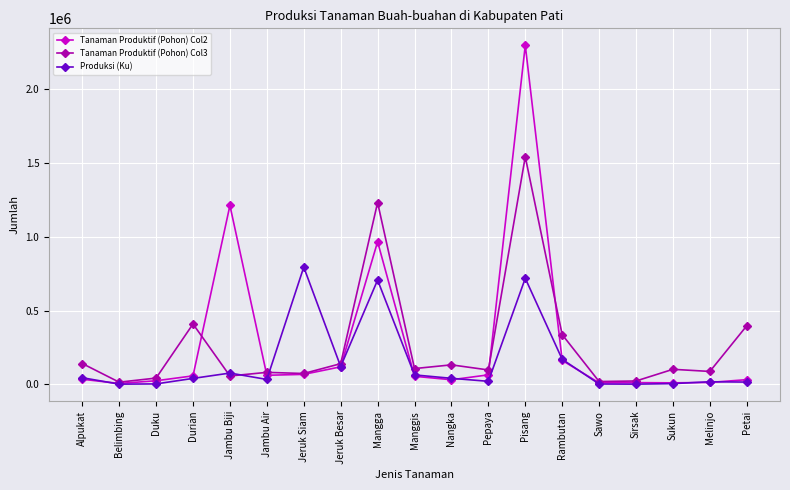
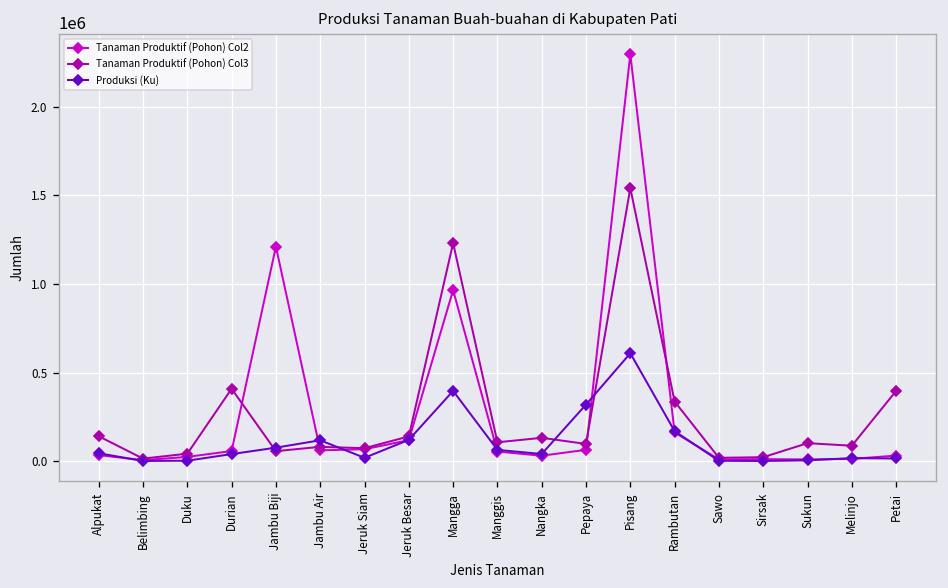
Produksi (Ku), Jambu Air: 30000 -> 120000
Produksi (Ku), Jeruk Siam: 790000 -> 20000
Produksi (Ku), Mangga: 710000 -> 400000
Produksi (Ku), Pepaya: 20000 -> 320000
Produksi (Ku), Pisang: 720000 -> 610000
